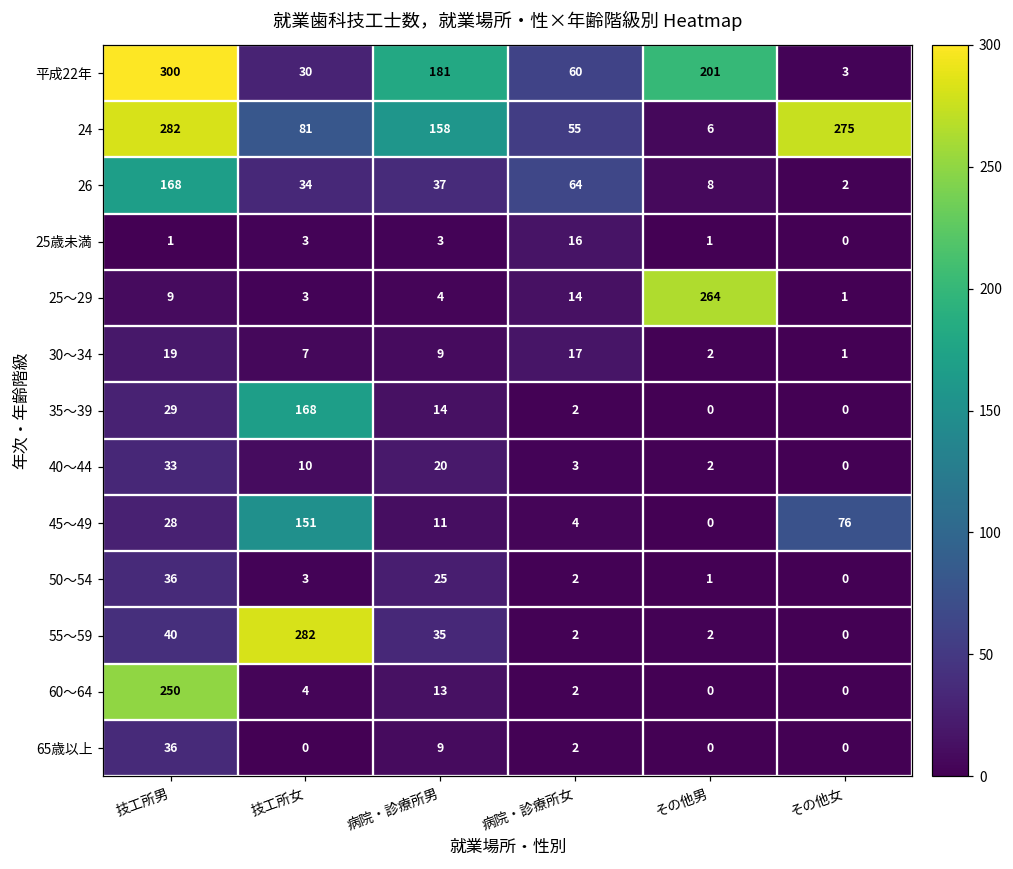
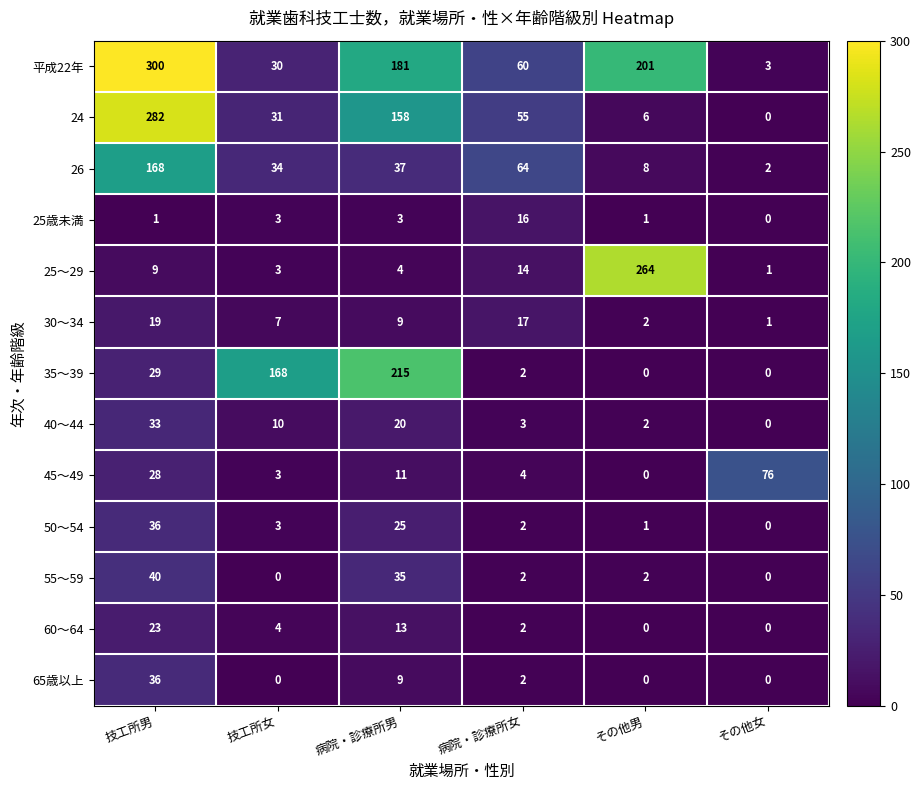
24, 技工所女: 81 -> 31
24, その他女: 275 -> 0
35～39, 病院・診療所男: 14 -> 215
45～49, 技工所女: 151 -> 3
55～59, 技工所女: 282 -> 0
60～64, 技工所男: 250 -> 23
